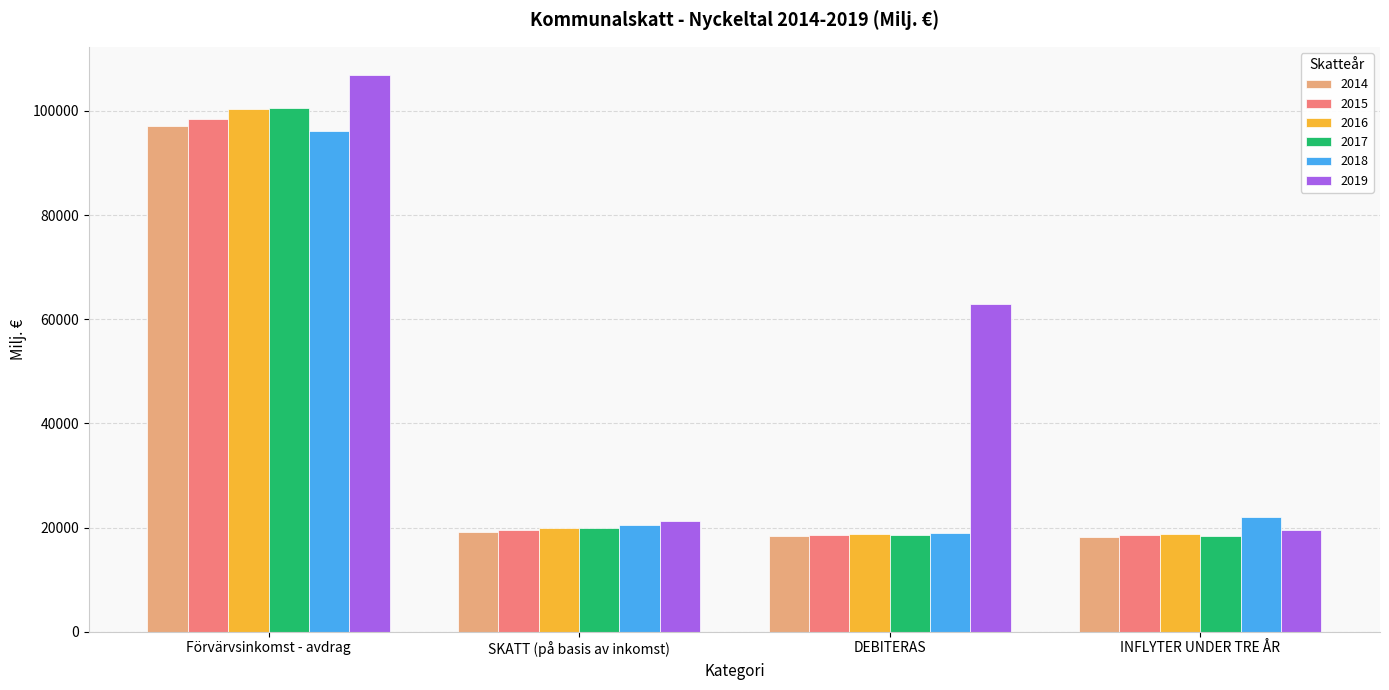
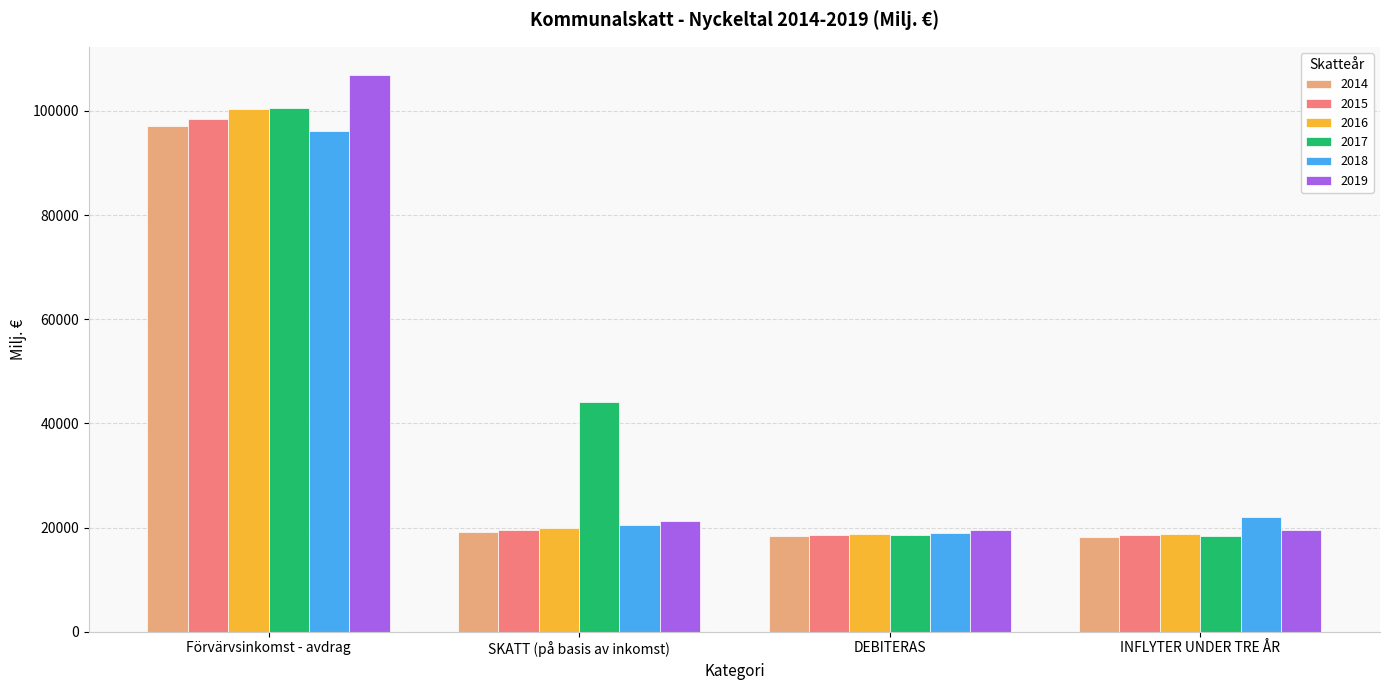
2017, SKATT (på basis av inkomst): 20000 -> 44000
2019, DEBITERAS: 63000 -> 20000
